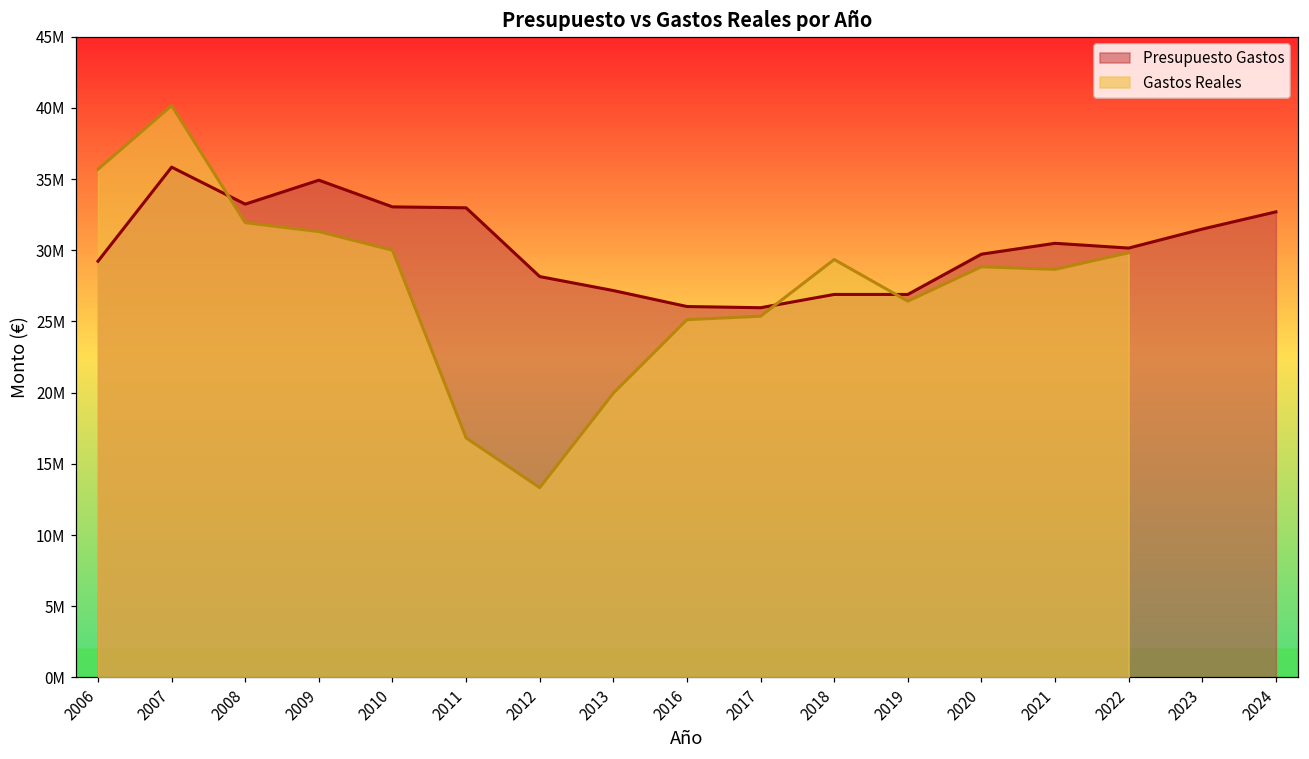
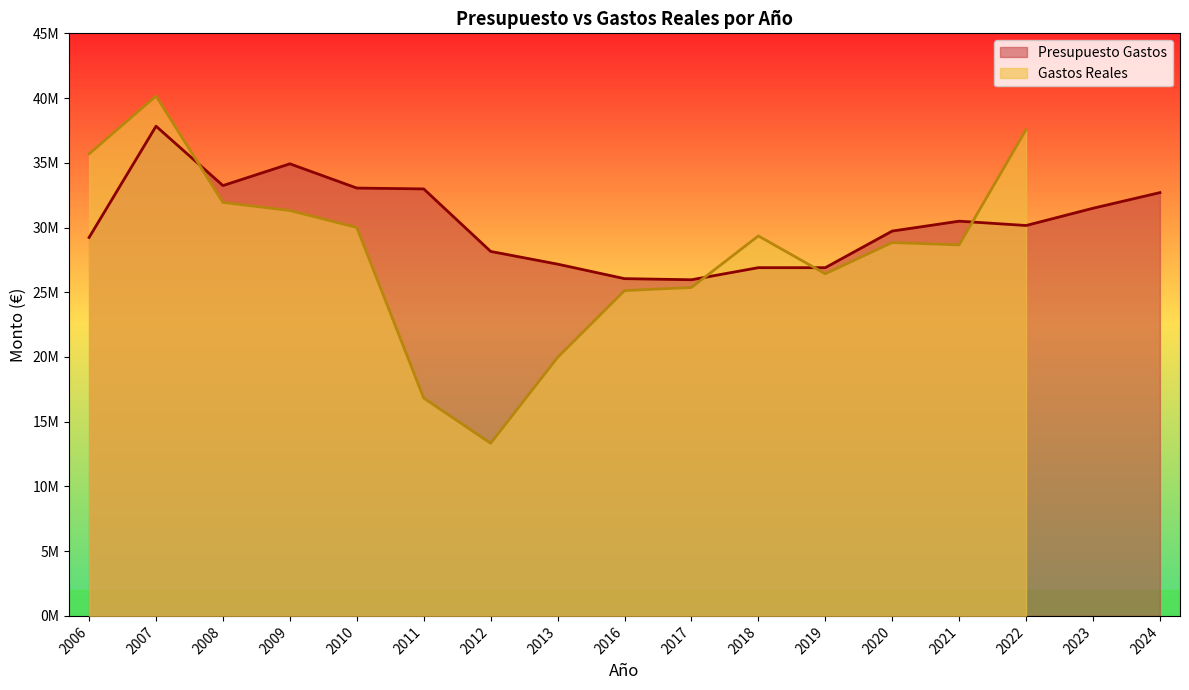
Presupuesto Gastos, 2007: 35800000 -> 37800000
Gastos Reales, 2022: 29800000 -> 37600000
